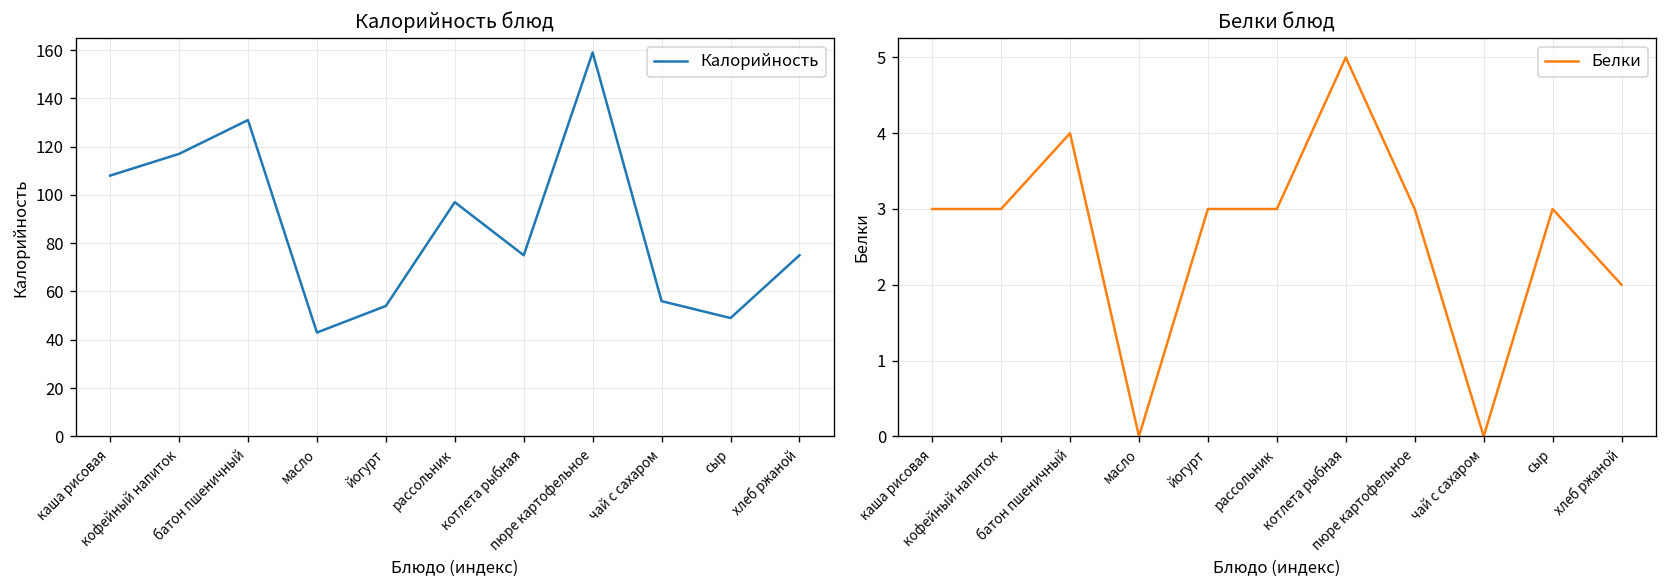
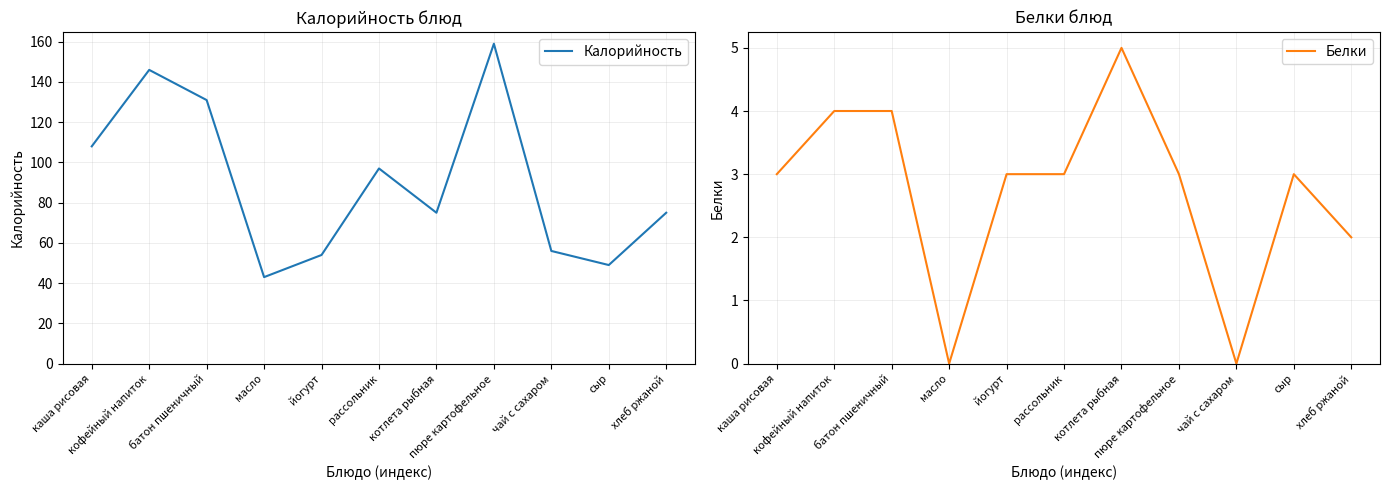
Калорийность блюд, кофейный напиток: 117 -> 146
Белки блюд, кофейный напиток: 3 -> 4
